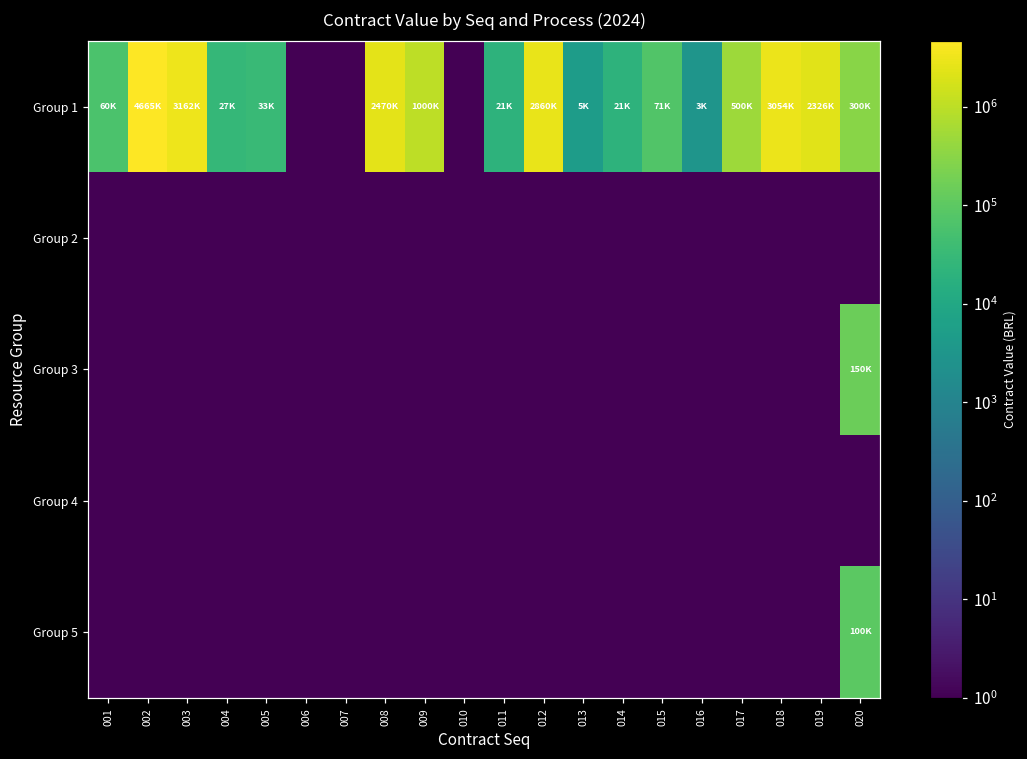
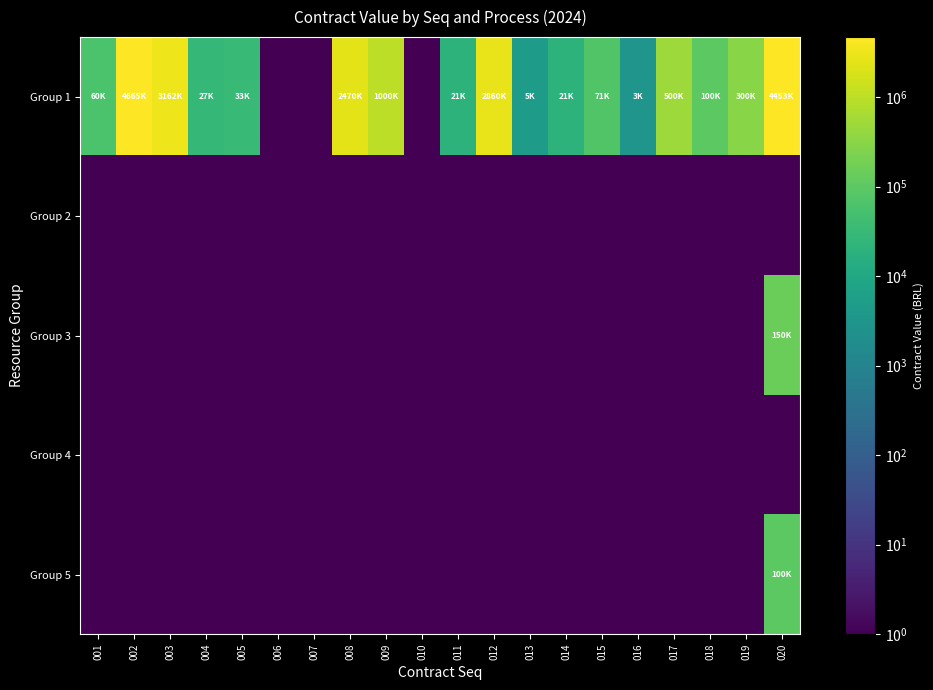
Group 1, 018: 3054K -> 100K
Group 1, 019: 2326K -> 300K
Group 1, 020: 300K -> 4453K
